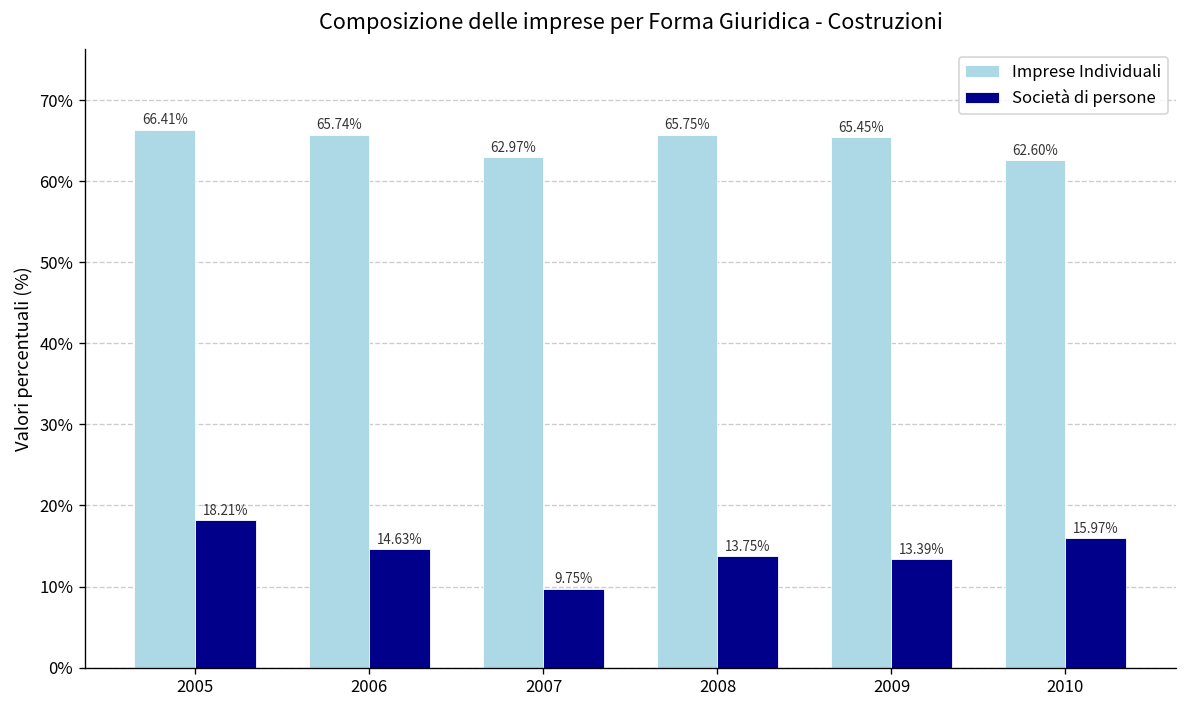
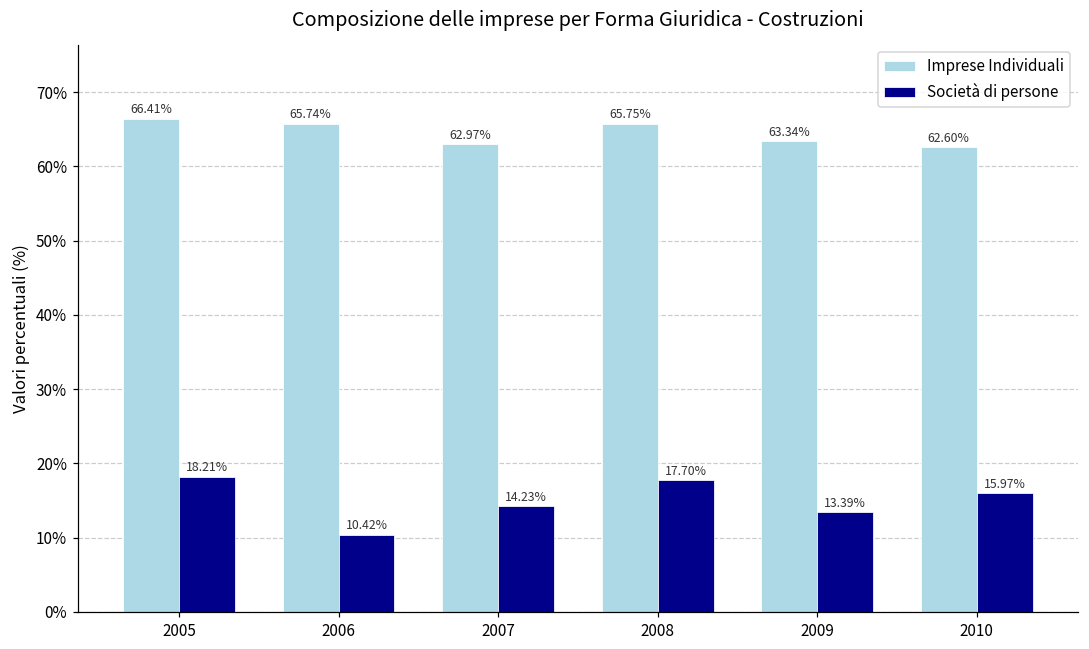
Società di persone, 2006: 14.63% -> 10.42%
Società di persone, 2007: 9.75% -> 14.23%
Società di persone, 2008: 13.75% -> 17.70%
Imprese Individuali, 2009: 65.45% -> 63.34%
